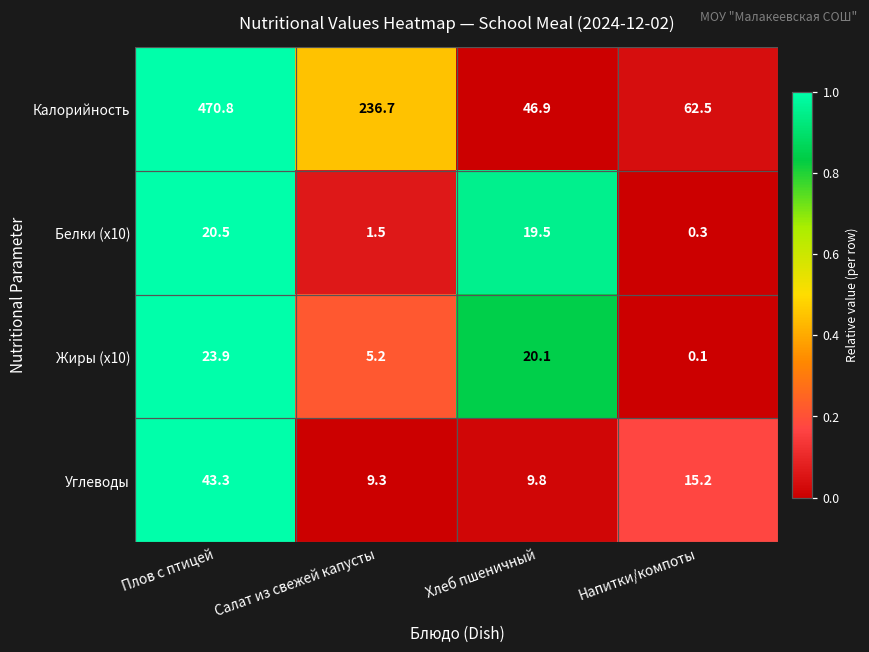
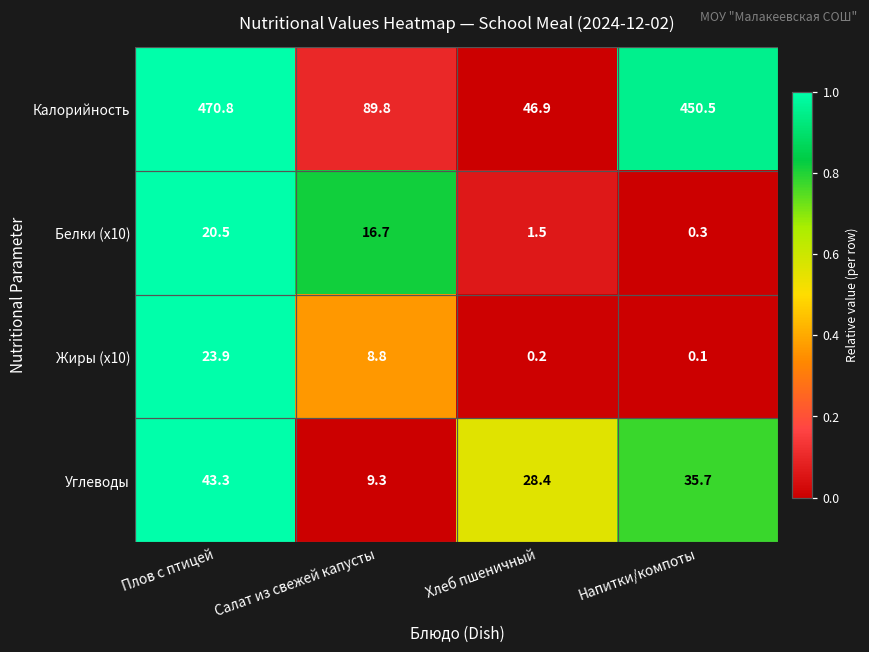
Калорийность, Салат из свежей капусты: 236.7 -> 89.8
Калорийность, Напитки/компоты: 62.5 -> 450.5
Белки (x10), Салат из свежей капусты: 1.5 -> 16.7
Белки (x10), Хлеб пшеничный: 19.5 -> 1.5
Жиры (x10), Салат из свежей капусты: 5.2 -> 8.8
Жиры (x10), Хлеб пшеничный: 20.1 -> 0.2
Углеводы, Хлеб пшеничный: 9.8 -> 28.4
Углеводы, Напитки/компоты: 15.2 -> 35.7
